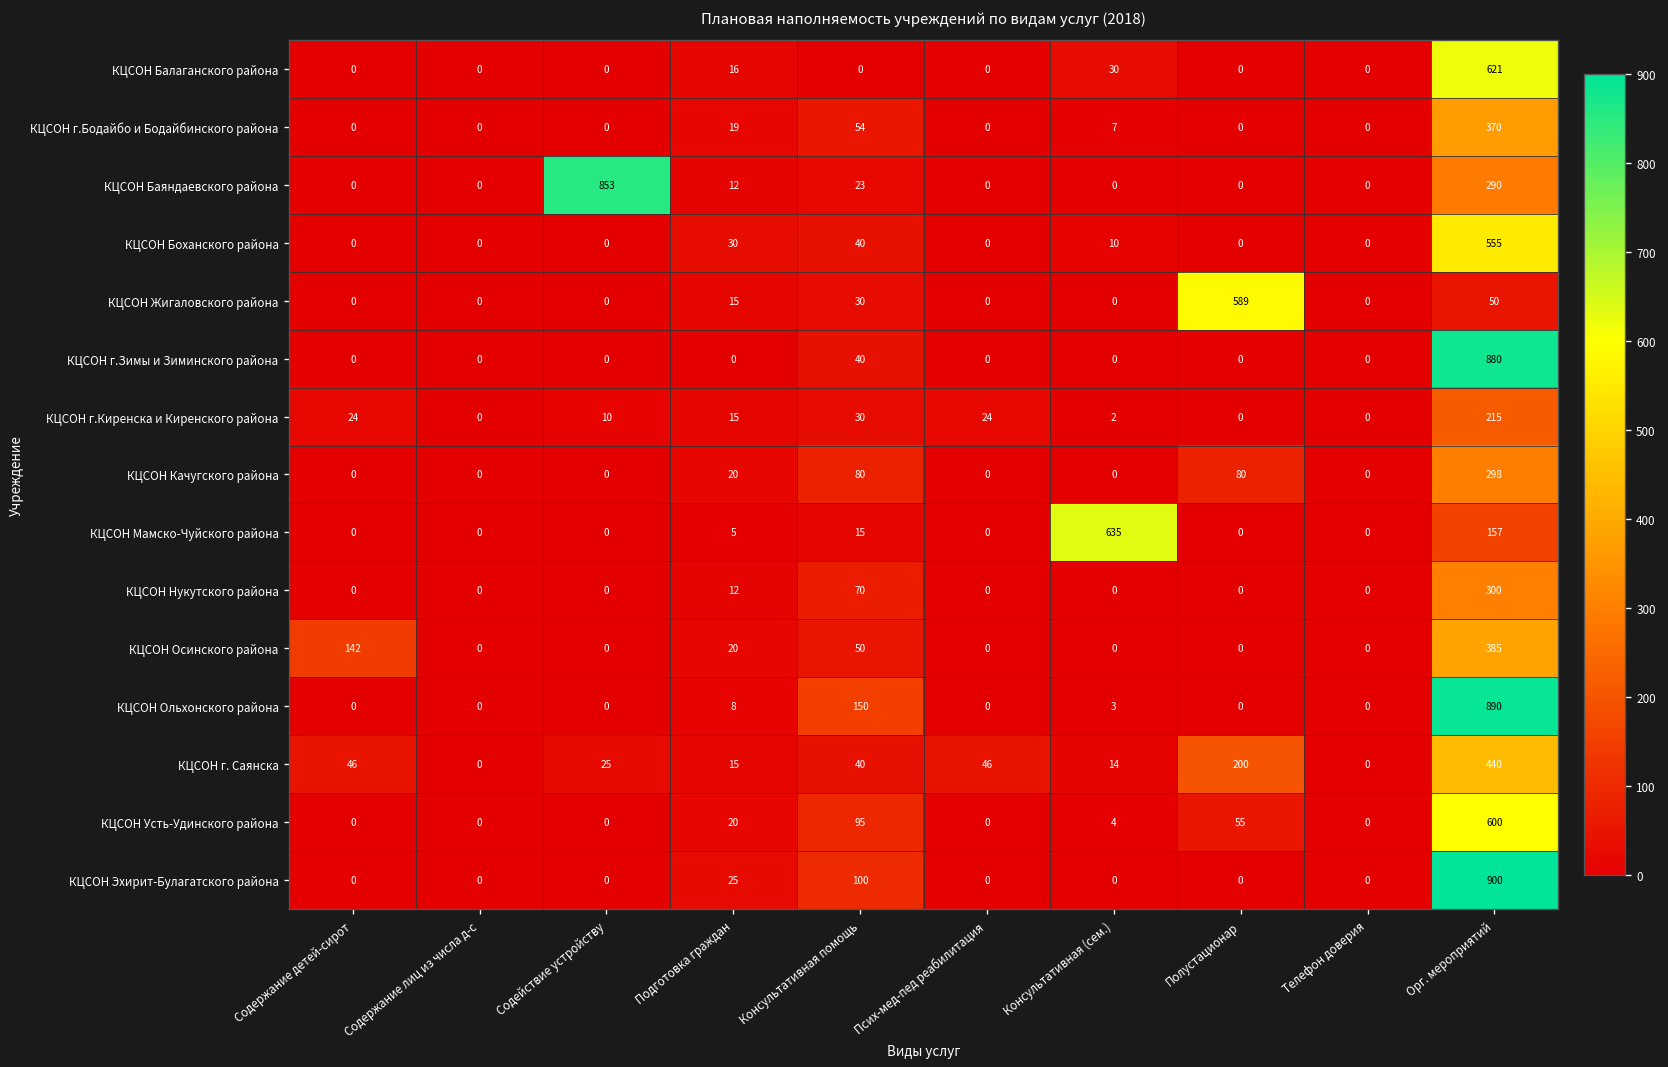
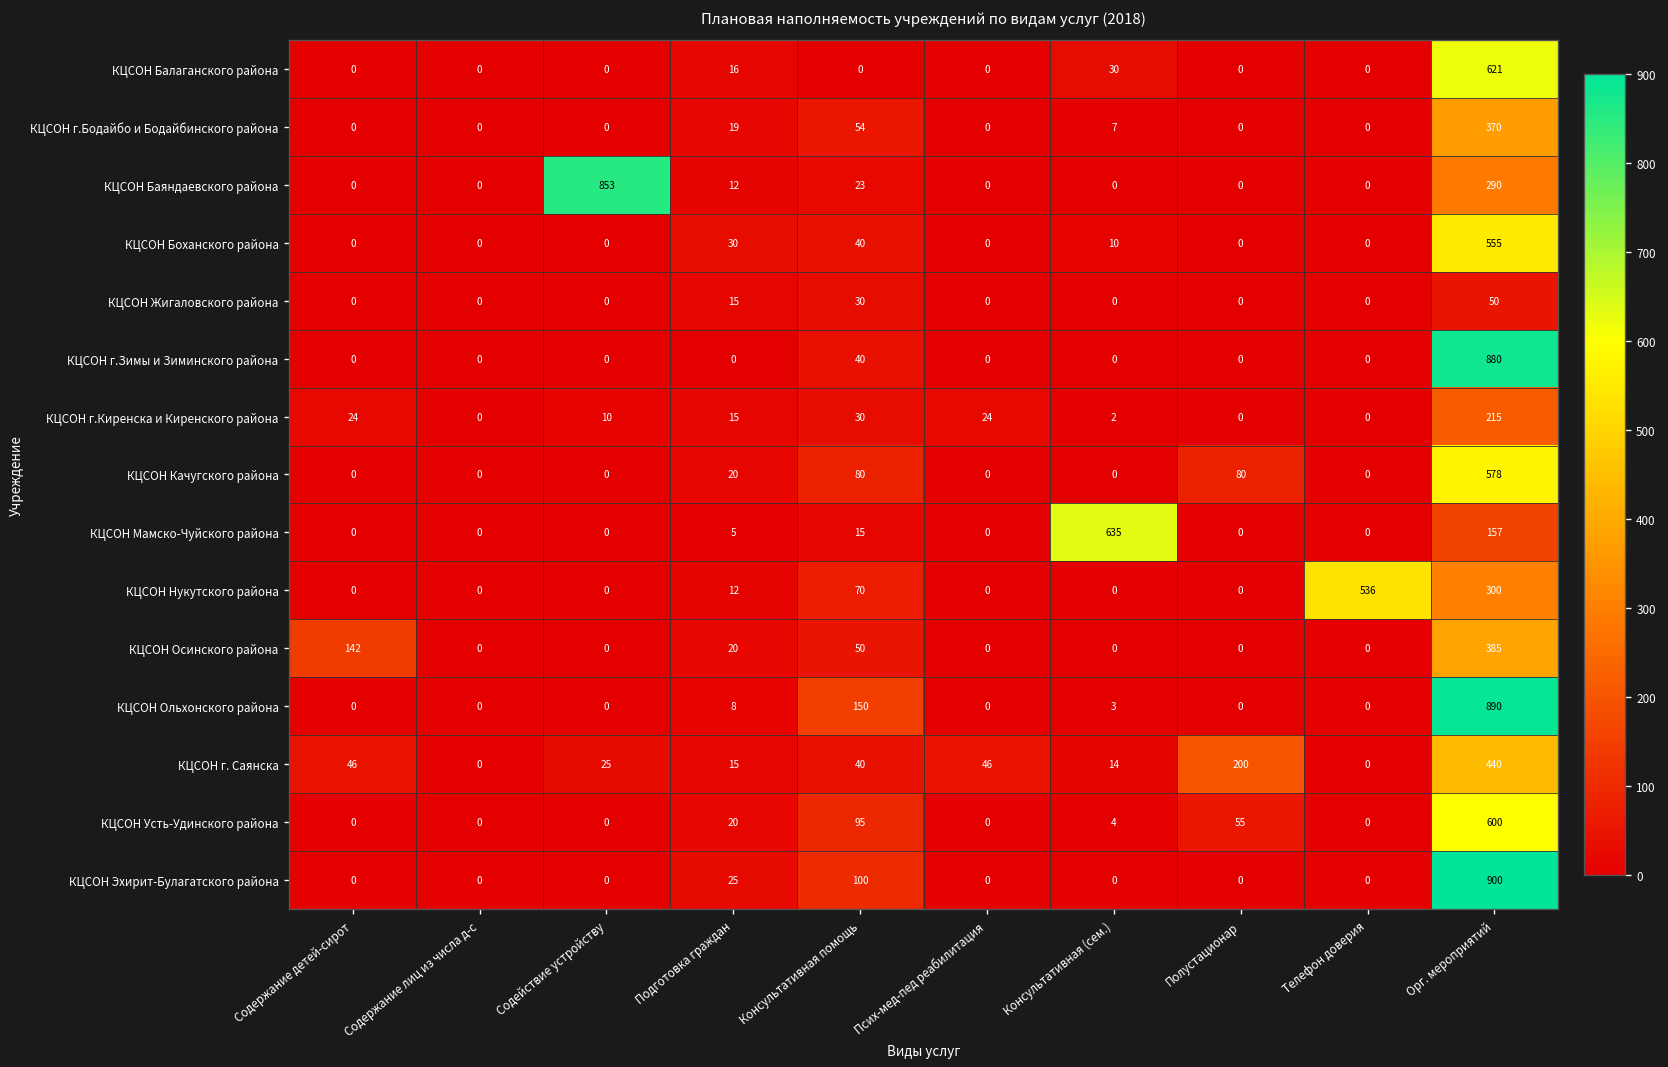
КЦСОН Жигаловского района, Полустационар: 589 -> 0
КЦСОН Качугского района, Орг. мероприятий: 298 -> 578
КЦСОН Нукутского района, Телефон доверия: 0 -> 536
